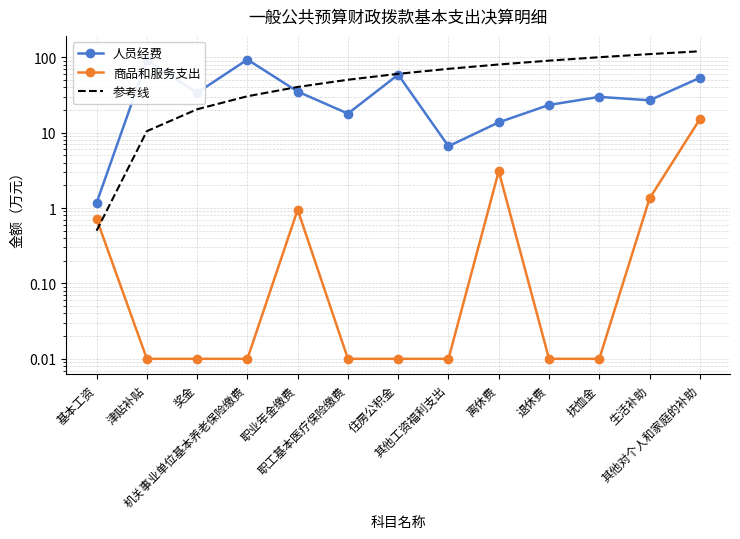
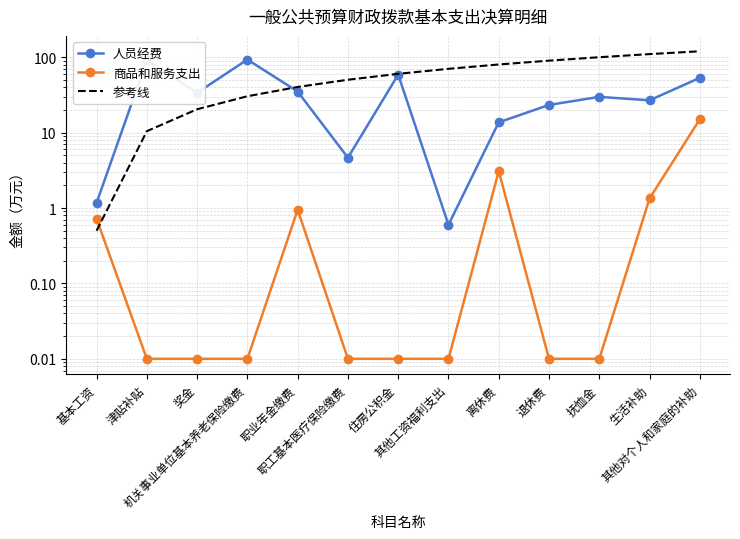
人员经费, 职工基本医疗保险缴费: 18 -> 5
人员经费, 其他工资福利支出: 7 -> 0.6
